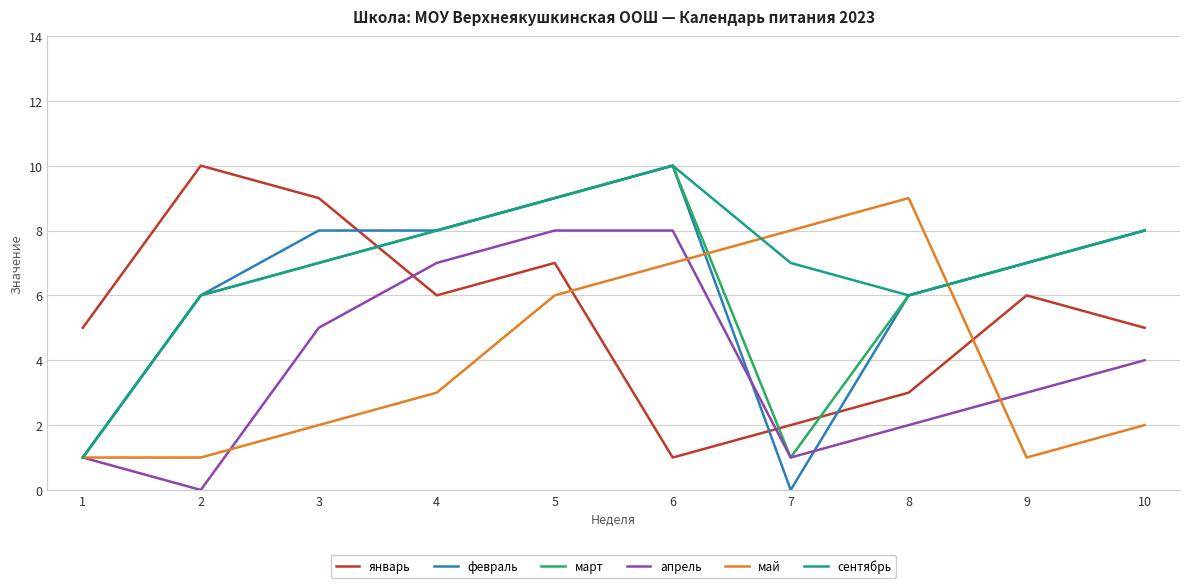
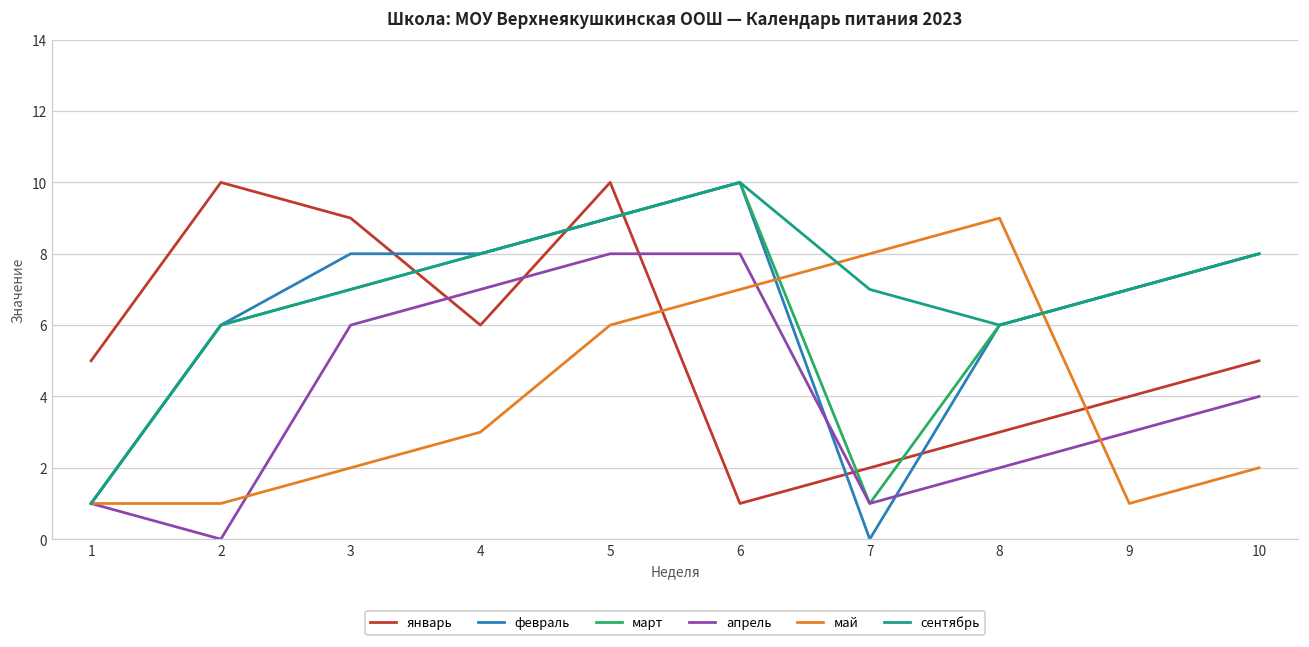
апрель, 3: 5 -> 6
январь, 5: 7 -> 10
январь, 9: 6 -> 4
